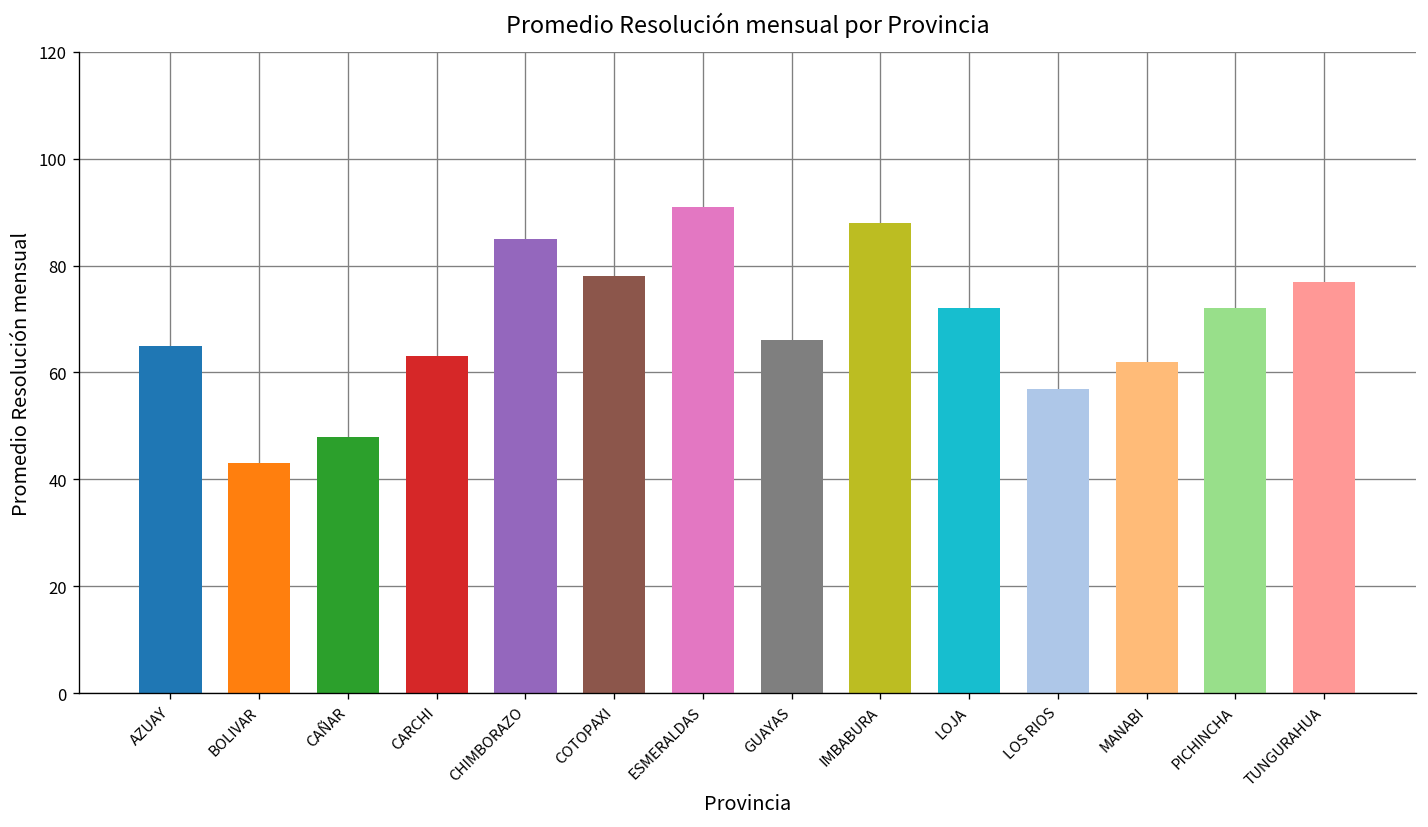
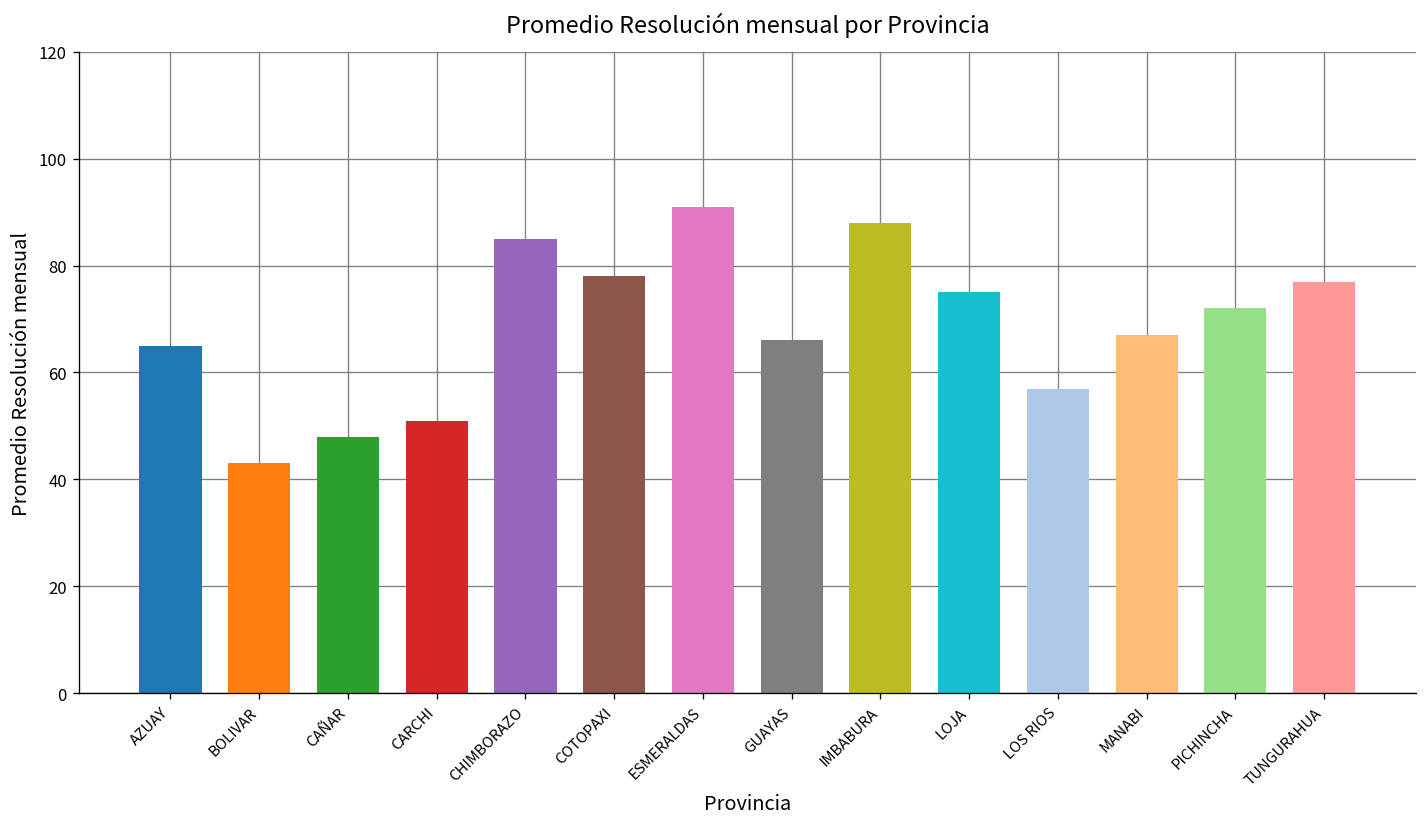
CARCHI: 63 -> 51
LOJA: 72 -> 75
MANABI: 62 -> 67
